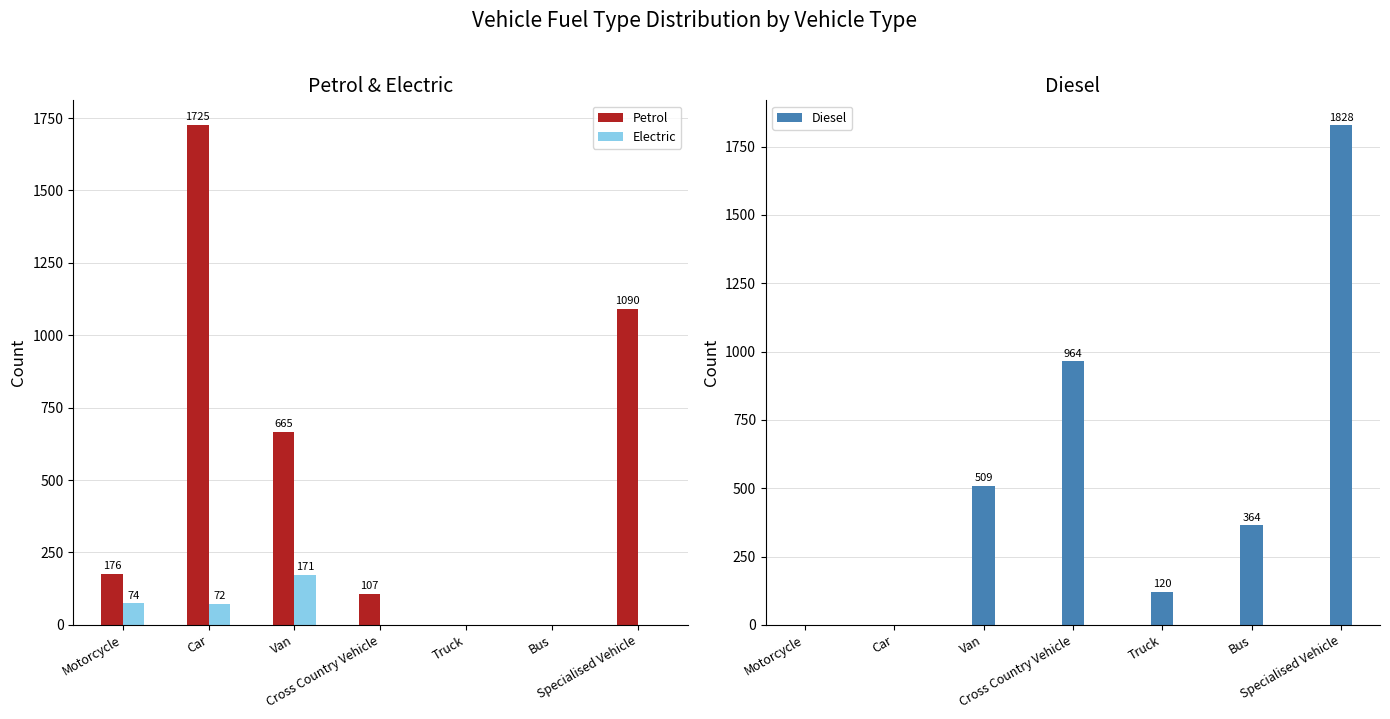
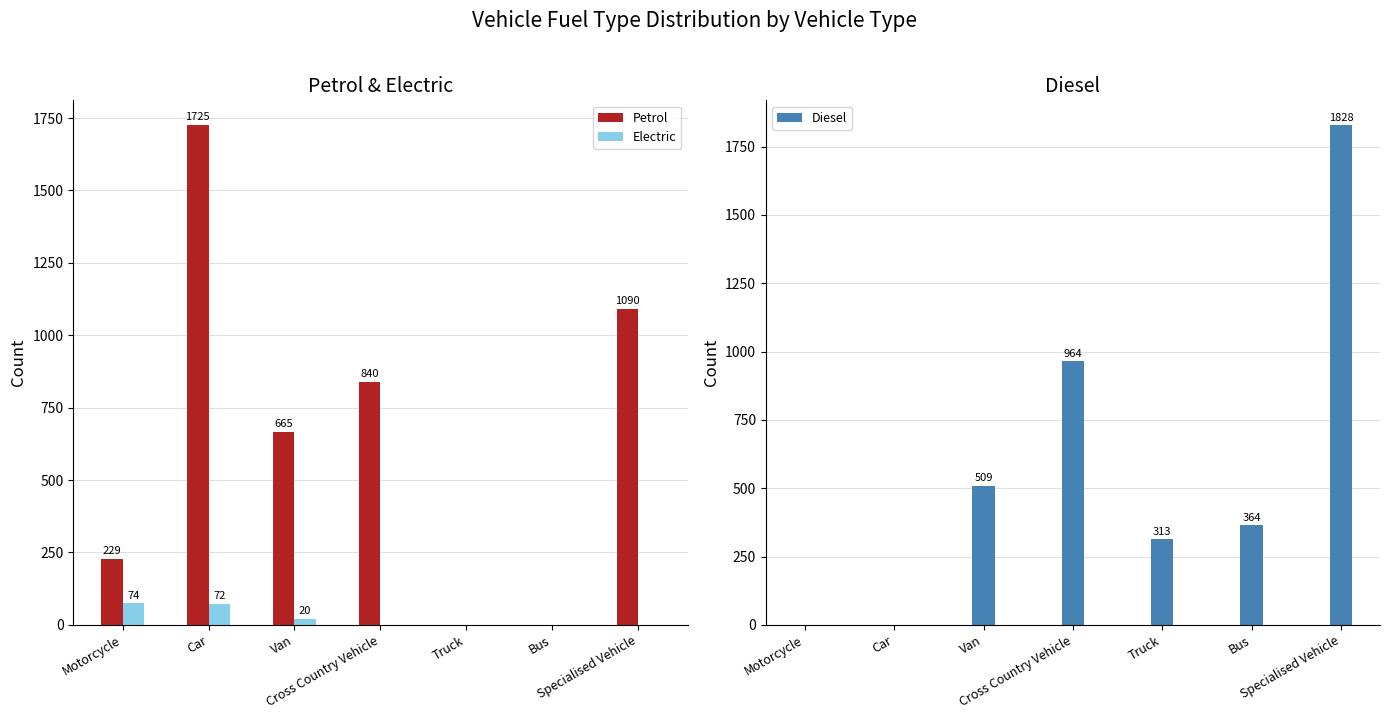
Petrol & Electric, Petrol, Motorcycle: 176 -> 229
Petrol & Electric, Electric, Van: 171 -> 20
Petrol & Electric, Petrol, Cross Country Vehicle: 107 -> 840
Diesel, Truck: 120 -> 313
